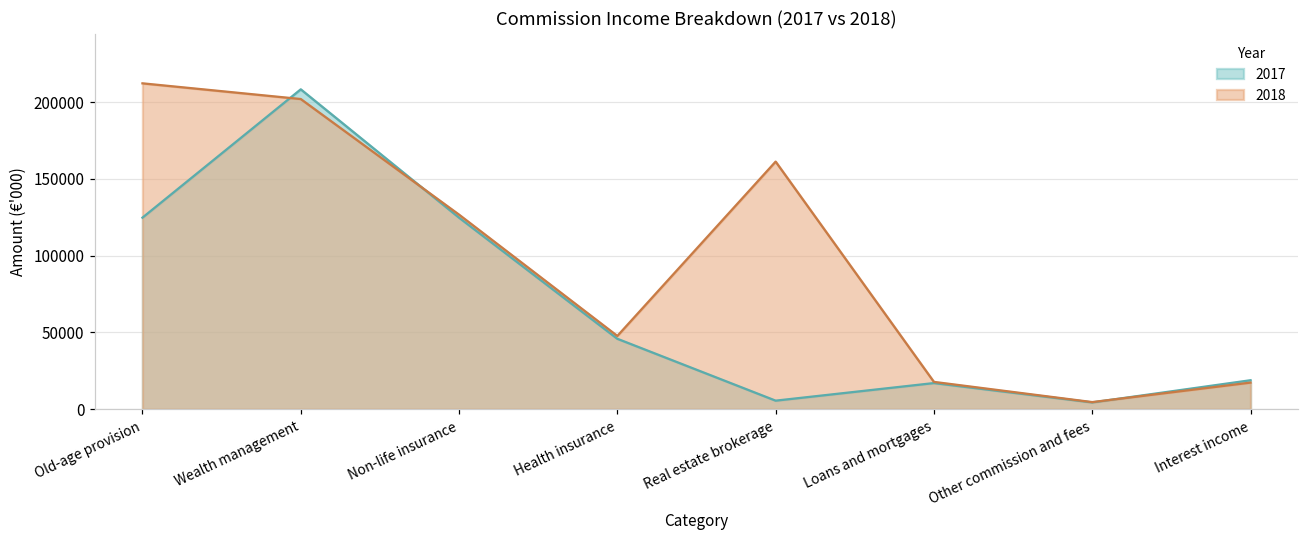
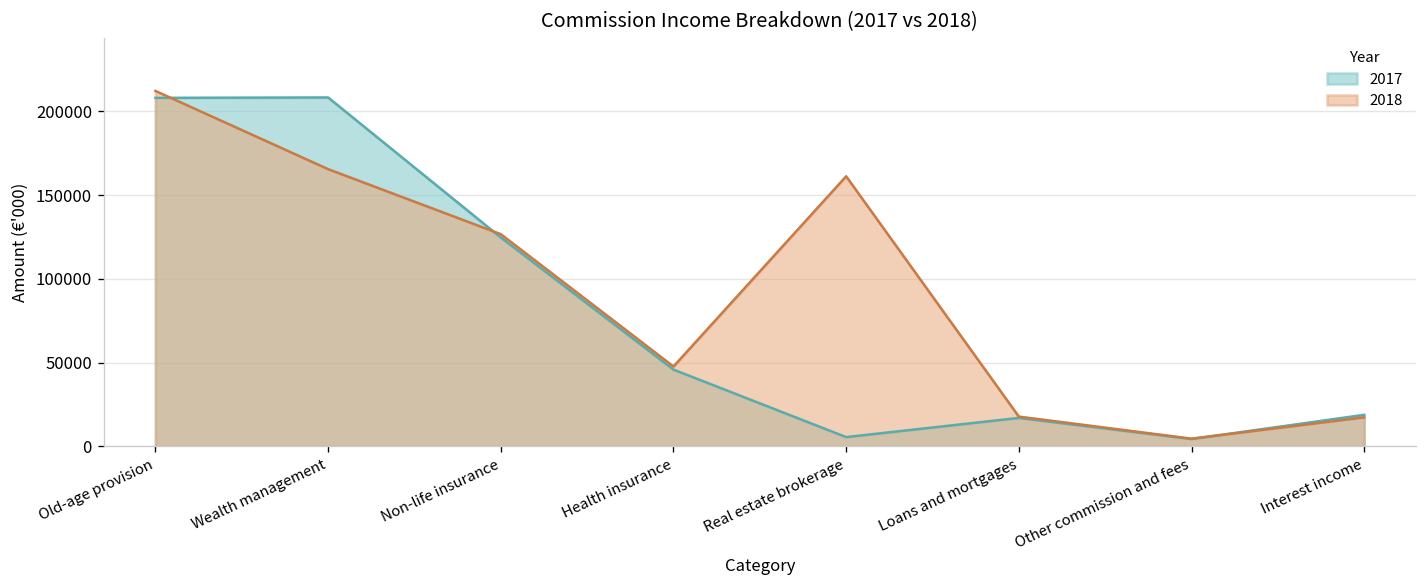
2017, Old-age provision: 125000 -> 208000
2018, Wealth management: 202000 -> 166000
